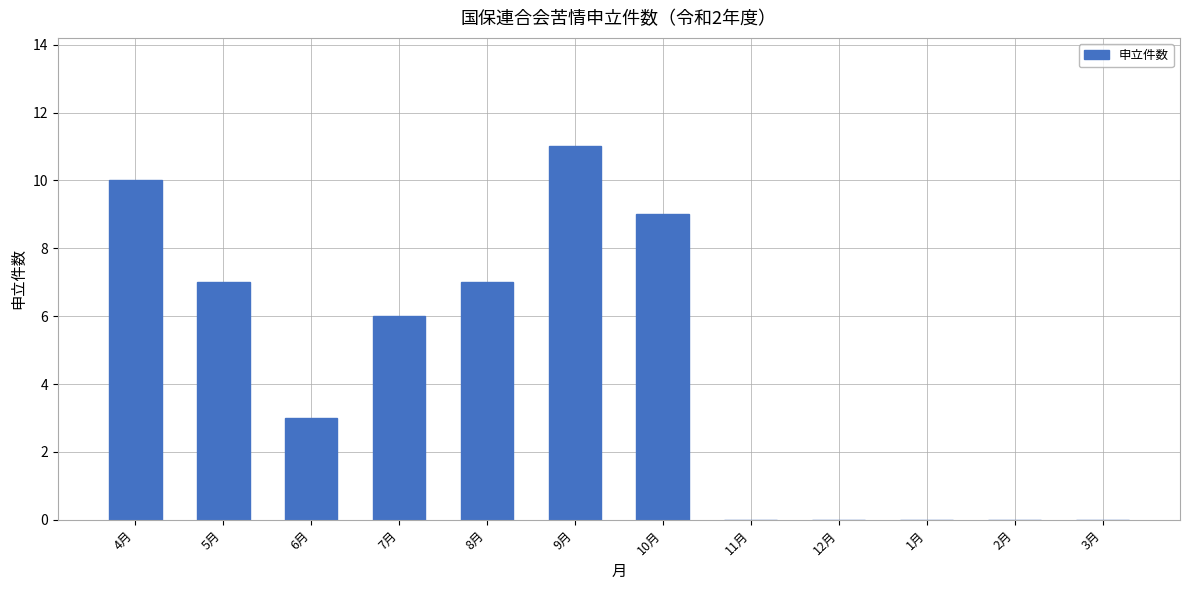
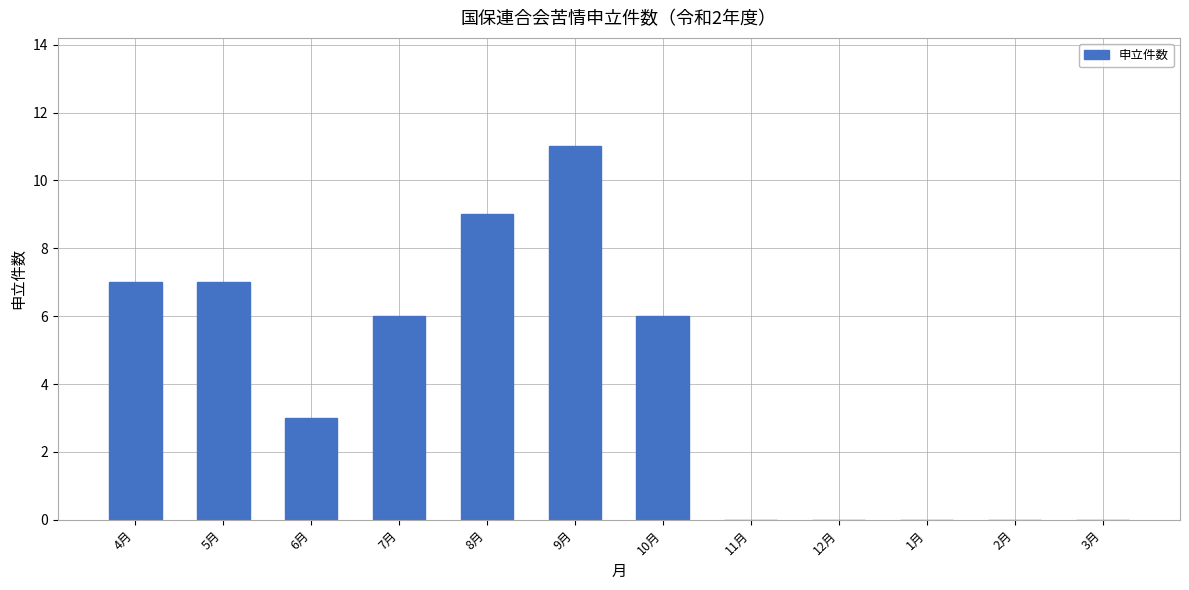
4月: 10 -> 7
8月: 7 -> 9
10月: 9 -> 6
